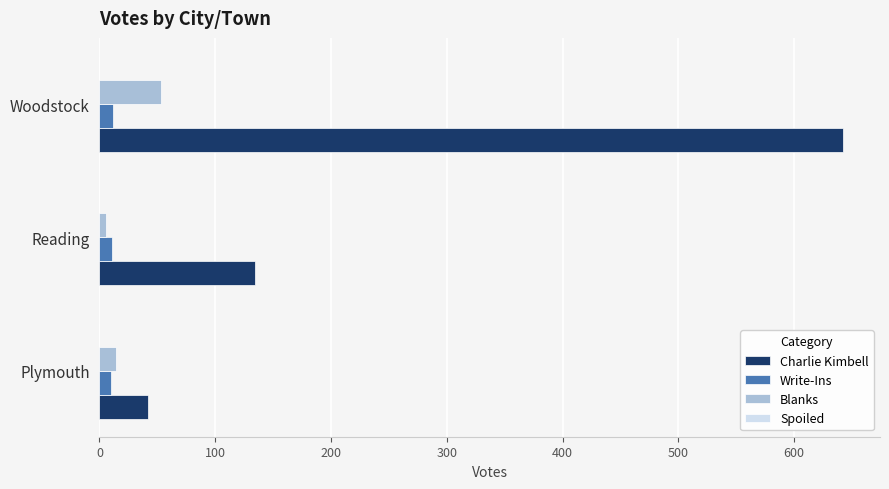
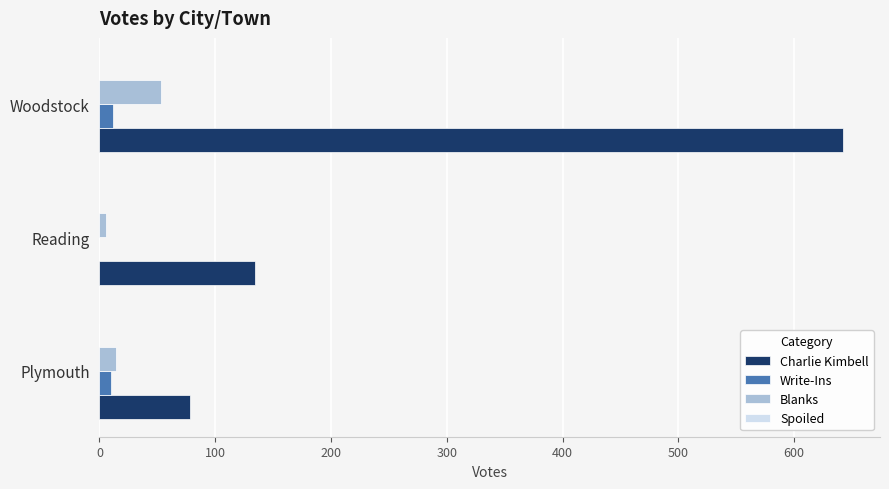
Write-Ins, Reading: 11 -> 0
Charlie Kimbell, Plymouth: 42 -> 78
